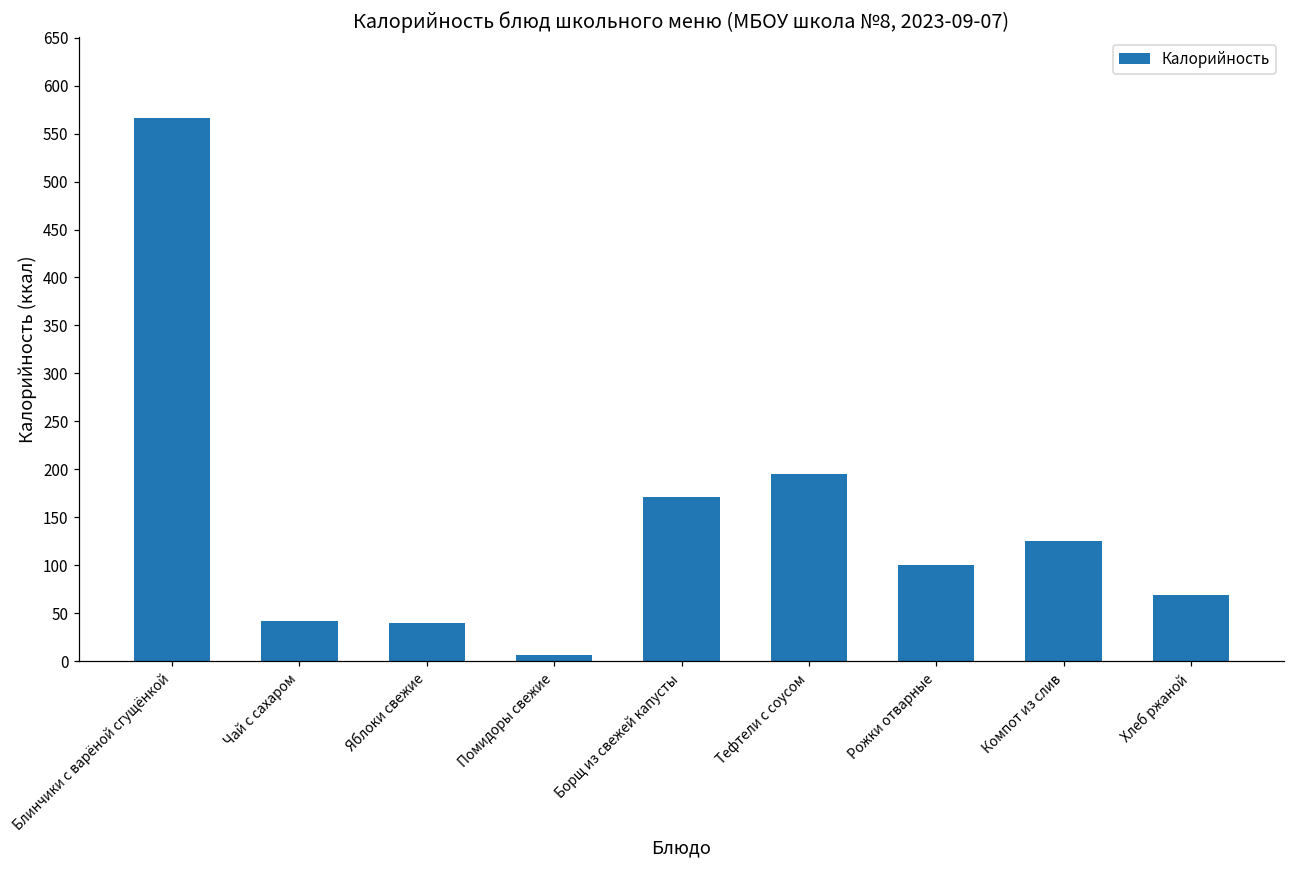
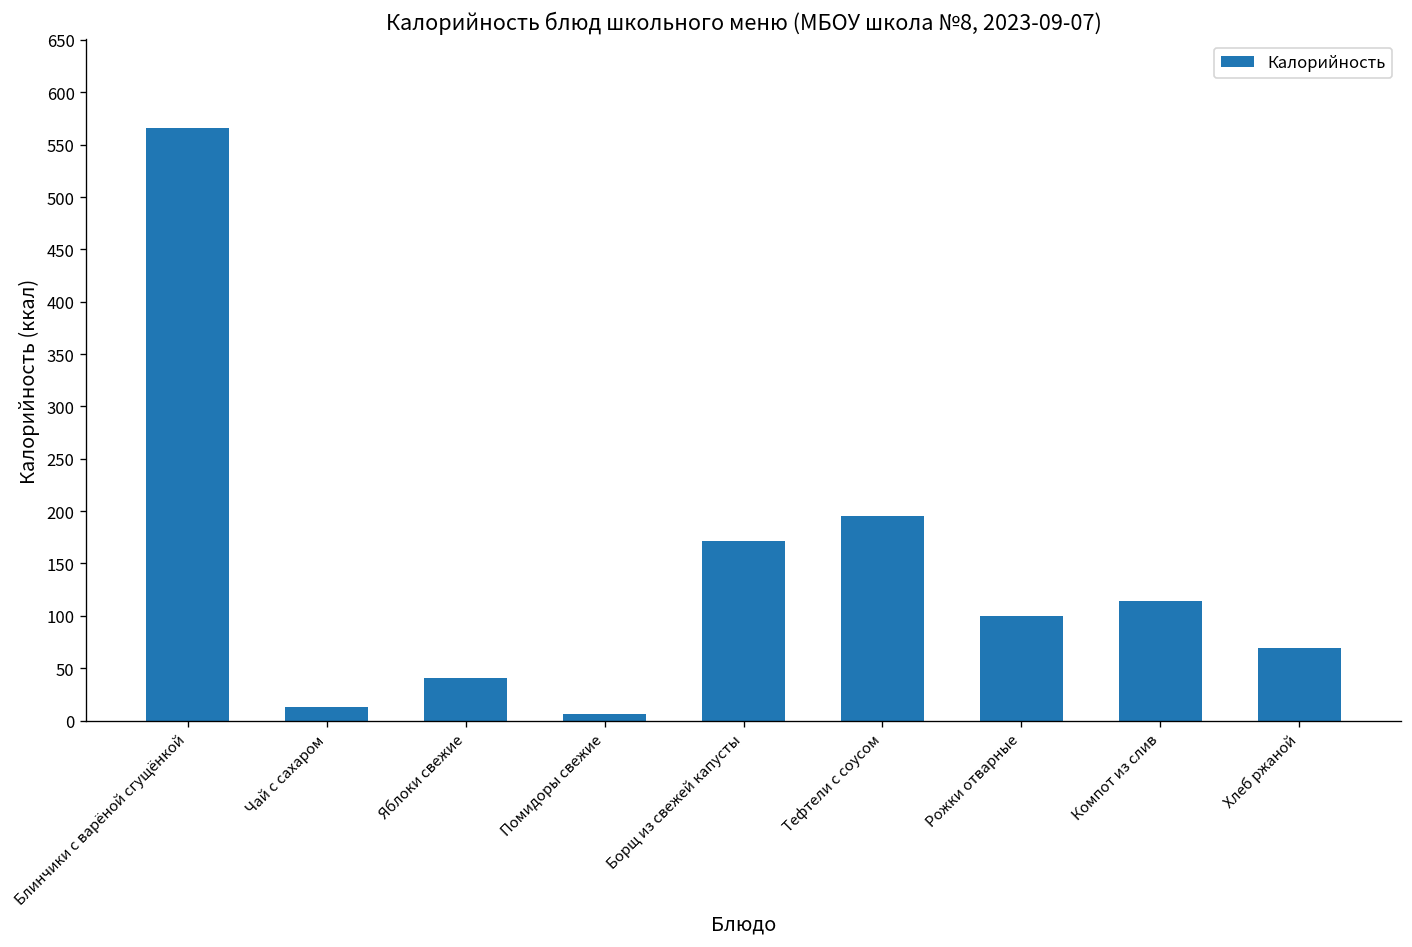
Чай с сахаром: 40 -> 10
Компот из слив: 130 -> 110
